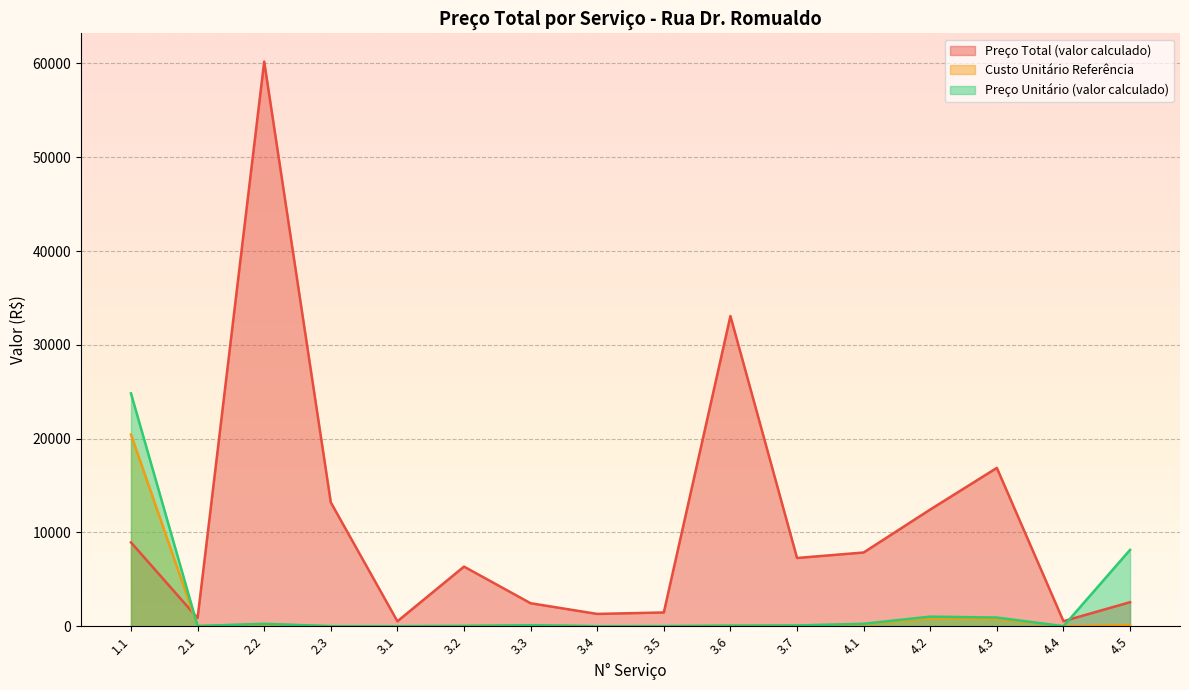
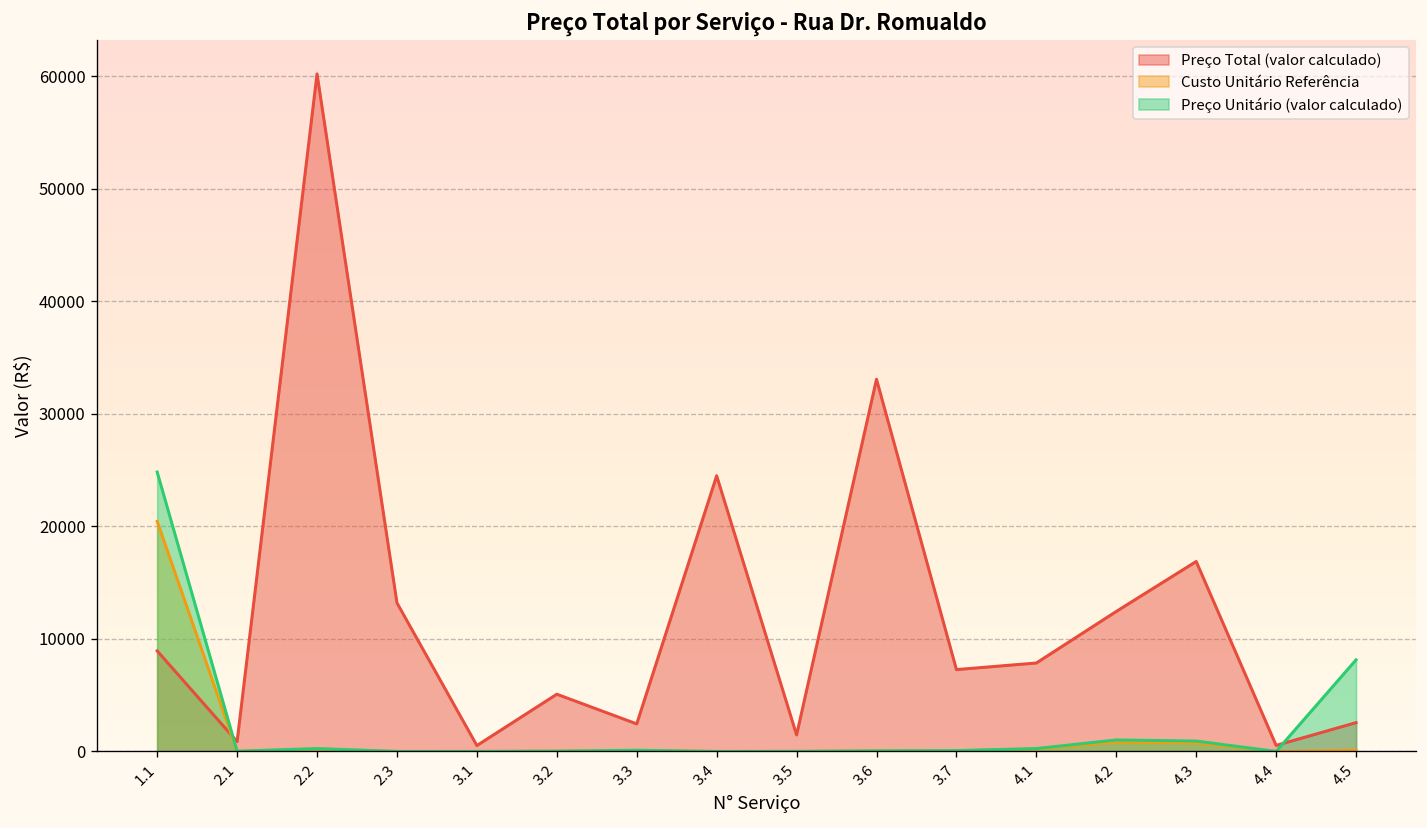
Preço Total (valor calculado), 3.2: 6000 -> 5000
Preço Total (valor calculado), 3.4: 1000 -> 24000
